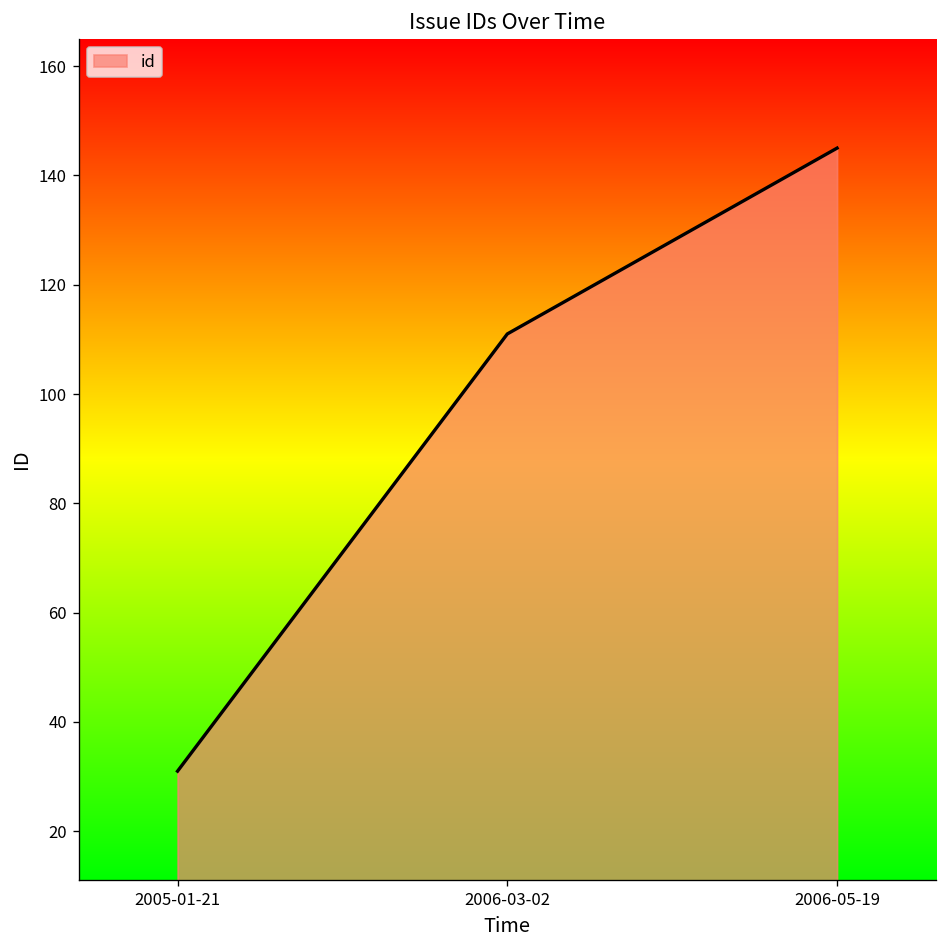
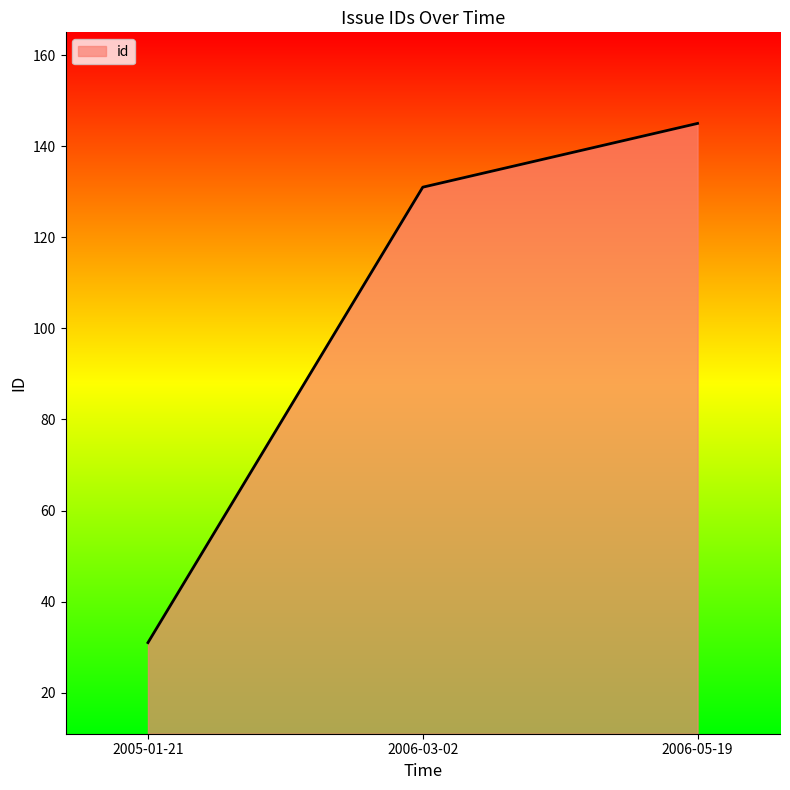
2006-03-02: 111 -> 131
